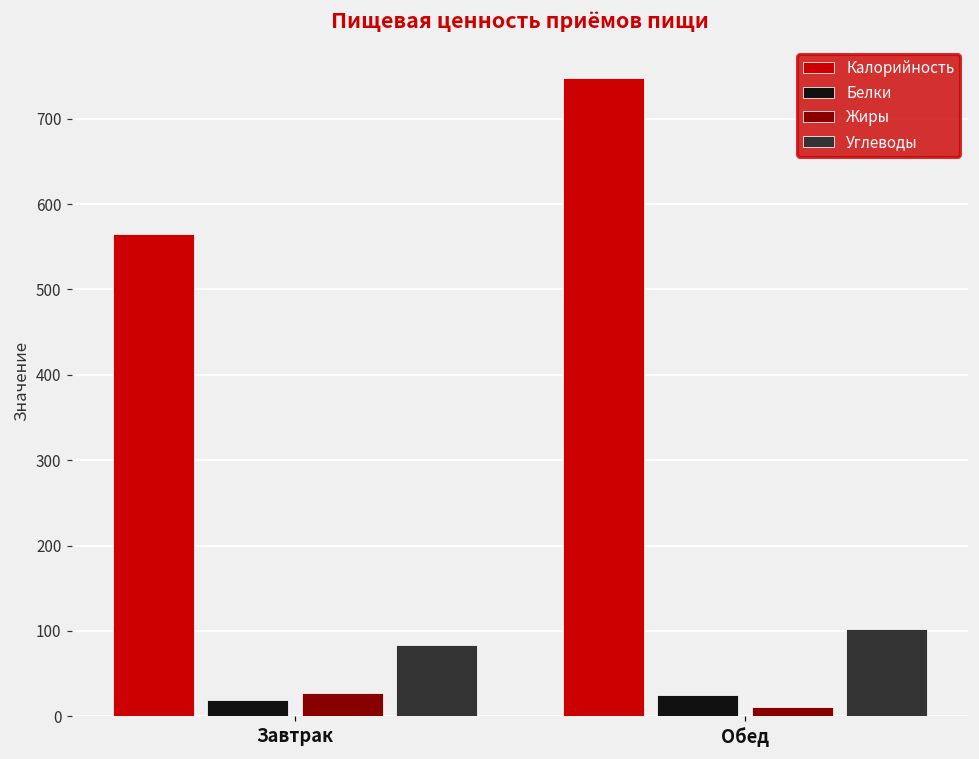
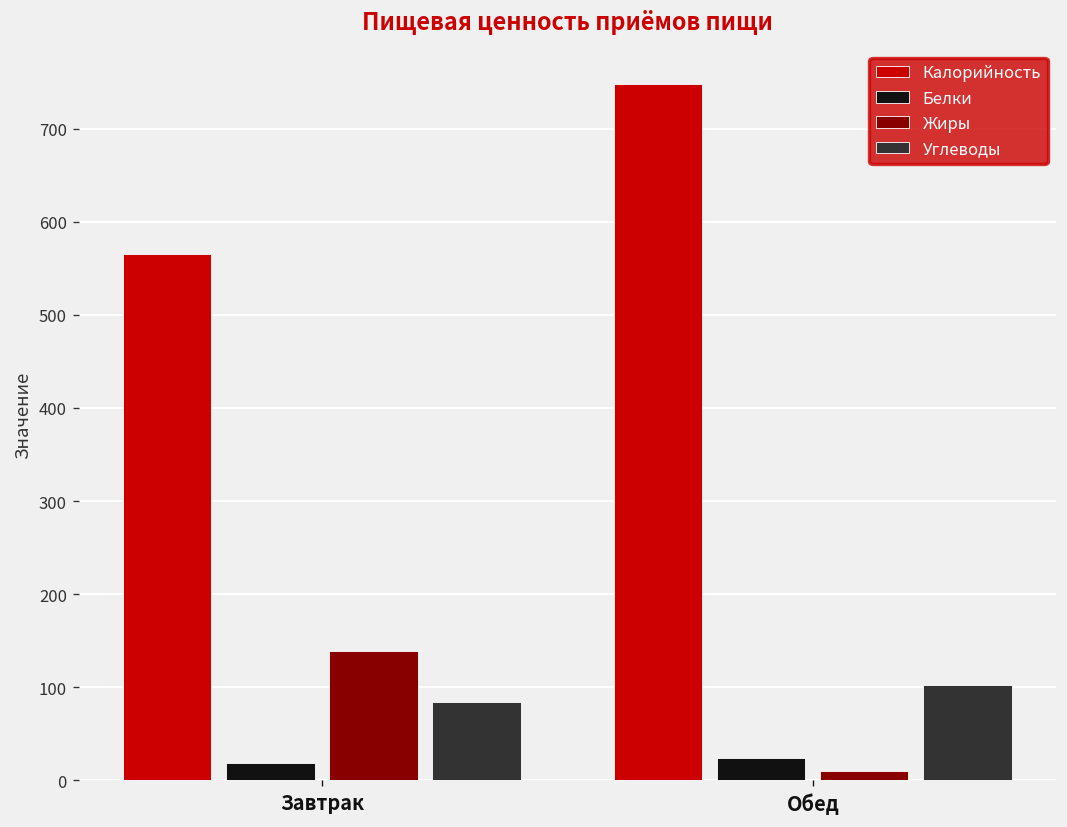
Жиры, Завтрак: 30 -> 140
